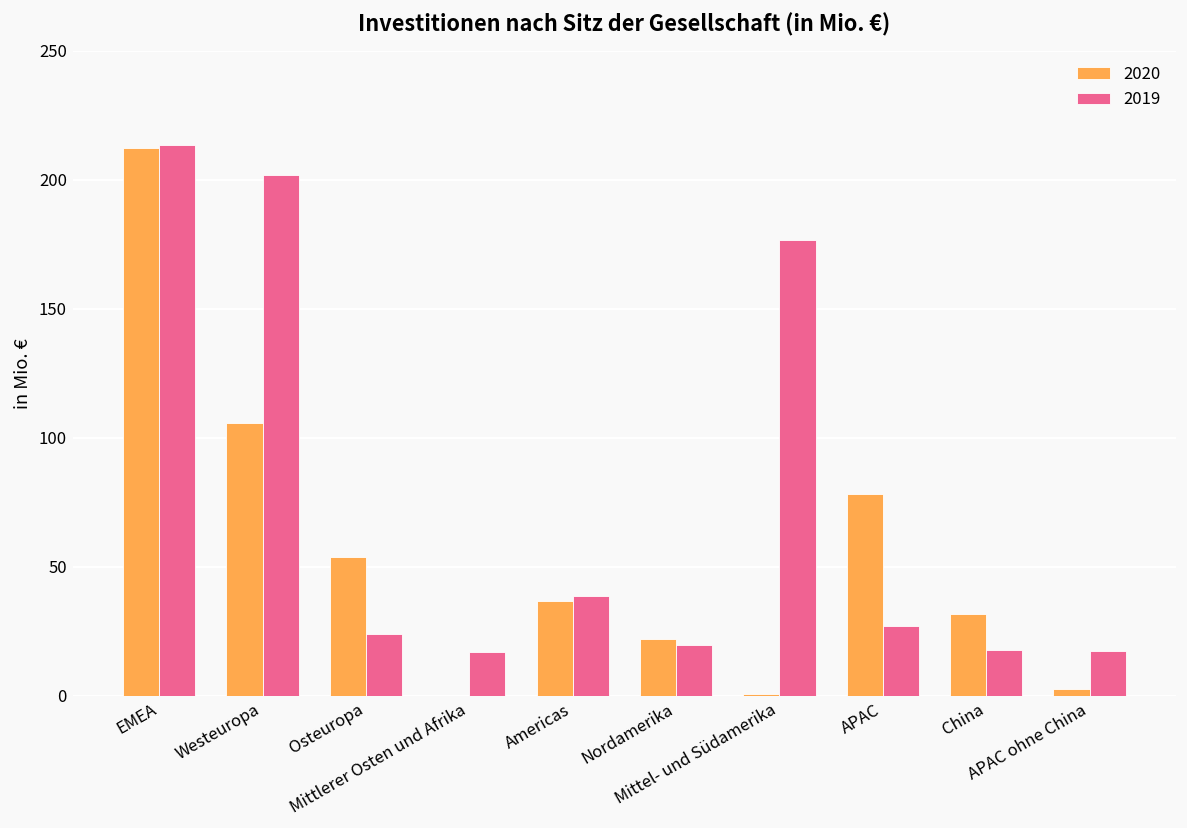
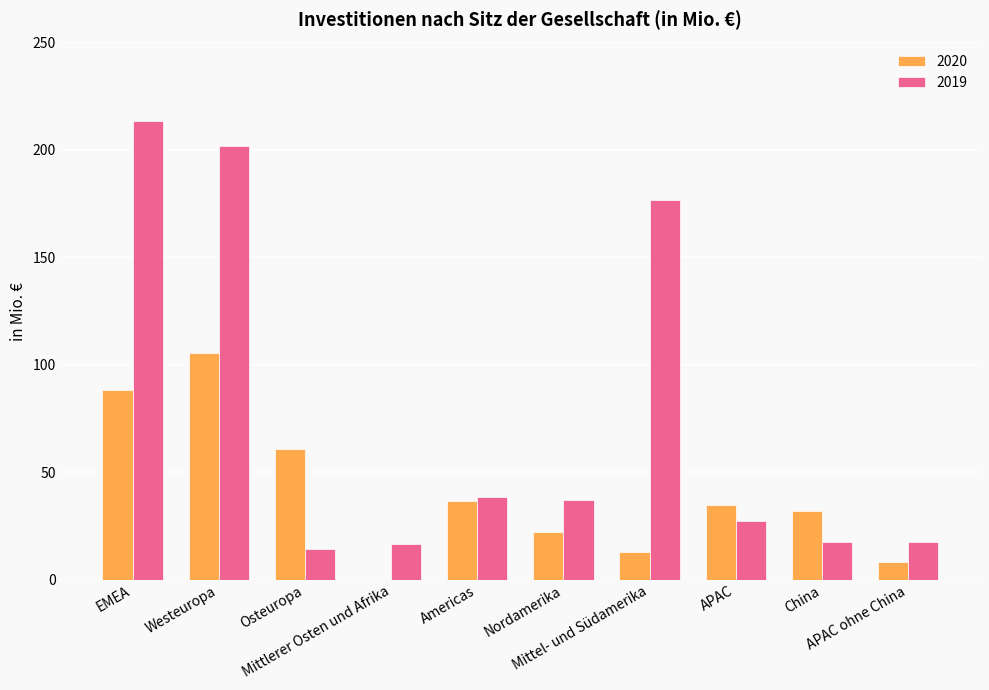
2020, EMEA: 213 -> 88
2020, Osteuropa: 54 -> 61
2019, Osteuropa: 24 -> 15
2019, Nordamerika: 20 -> 37
2020, Mittel- und Südamerika: 1 -> 13
2020, APAC: 78 -> 35
2020, APAC ohne China: 3 -> 8
